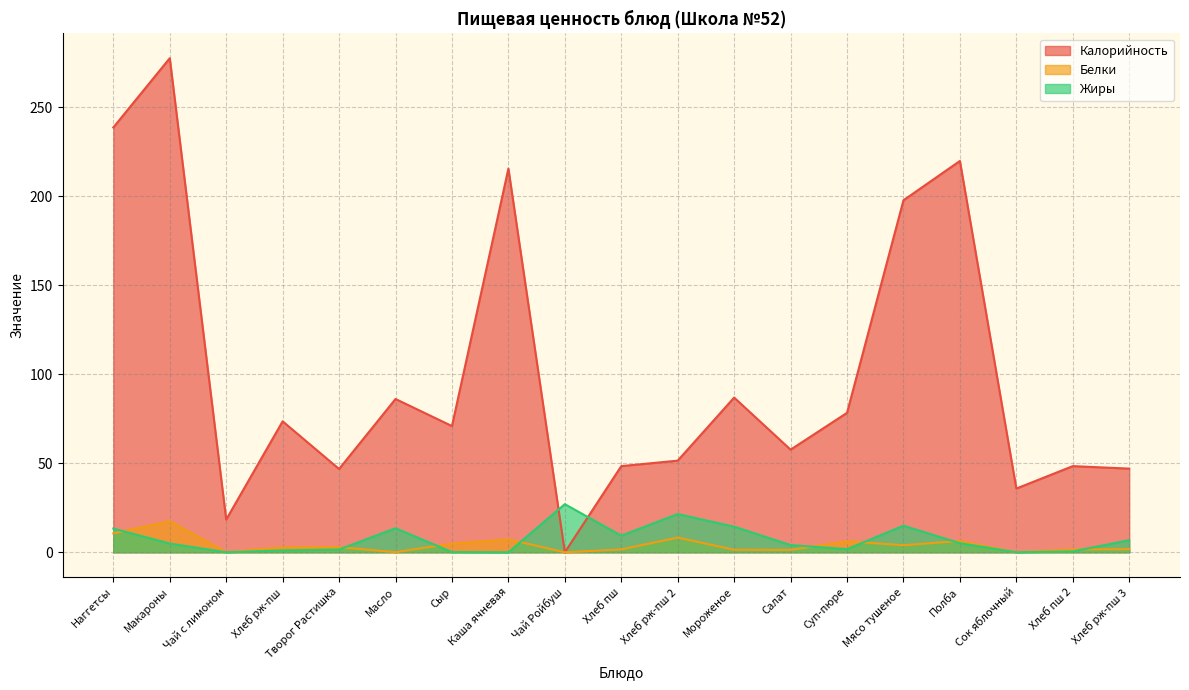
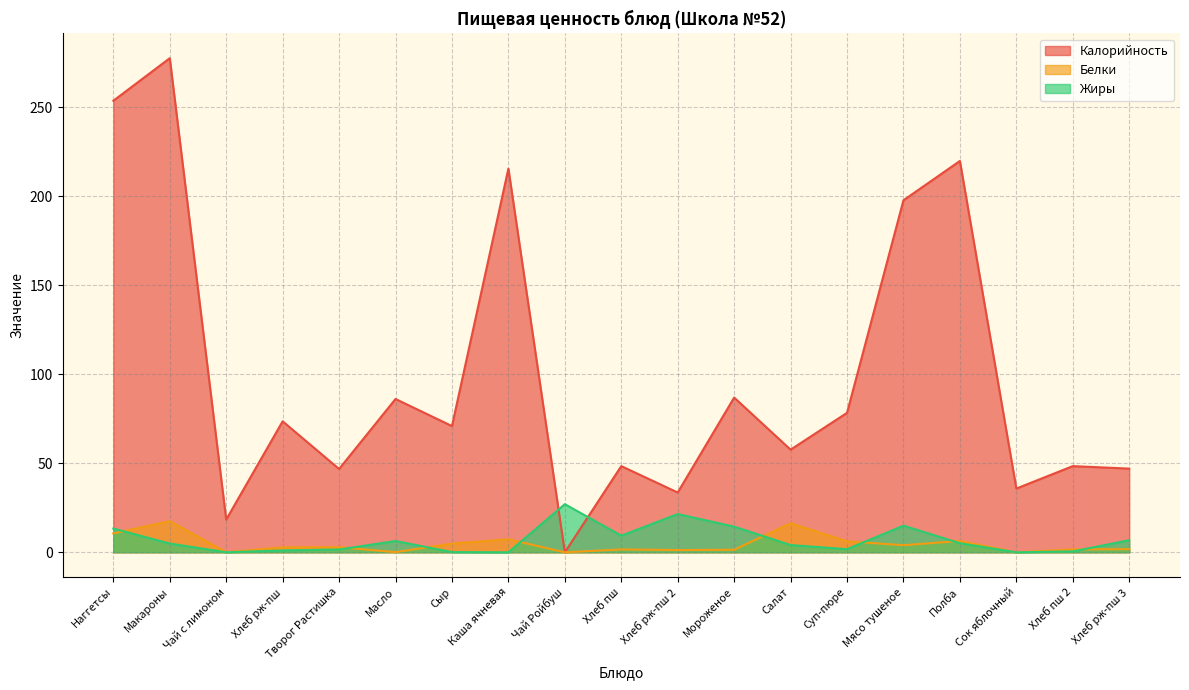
Калорийность, Наггетсы: 239 -> 254
Жиры, Масло: 14 -> 6
Калорийность, Хлеб рж-пш 2: 51 -> 34
Белки, Хлеб рж-пш 2: 8 -> 1
Белки, Салат: 1 -> 16
